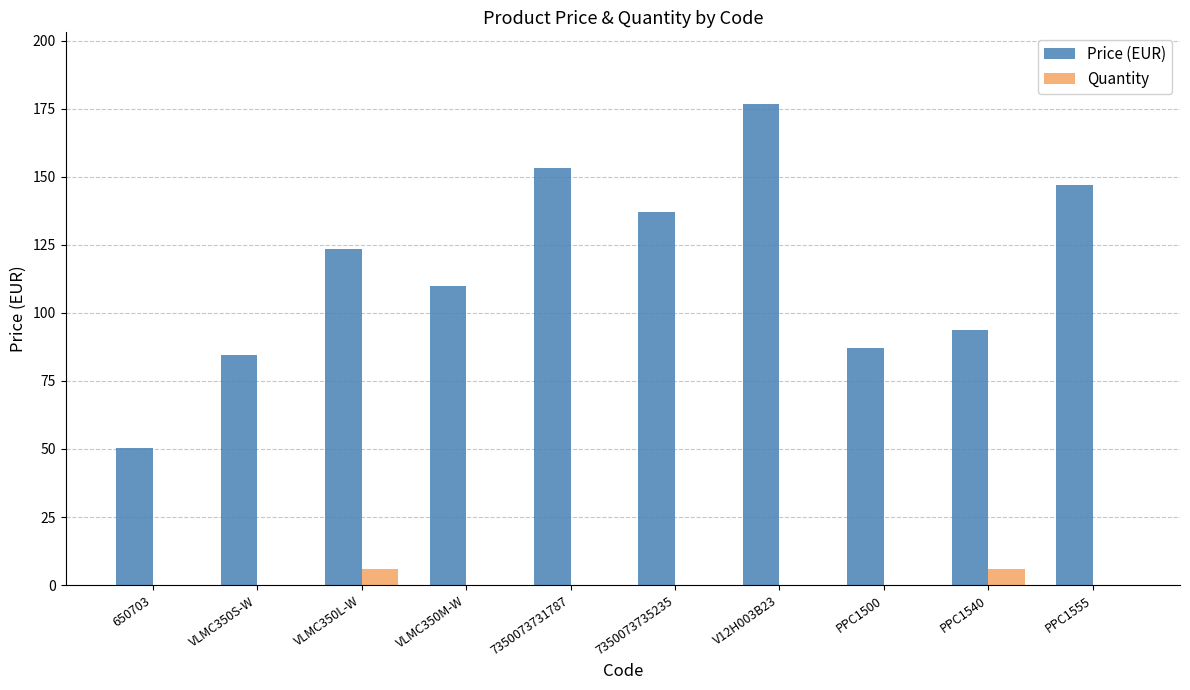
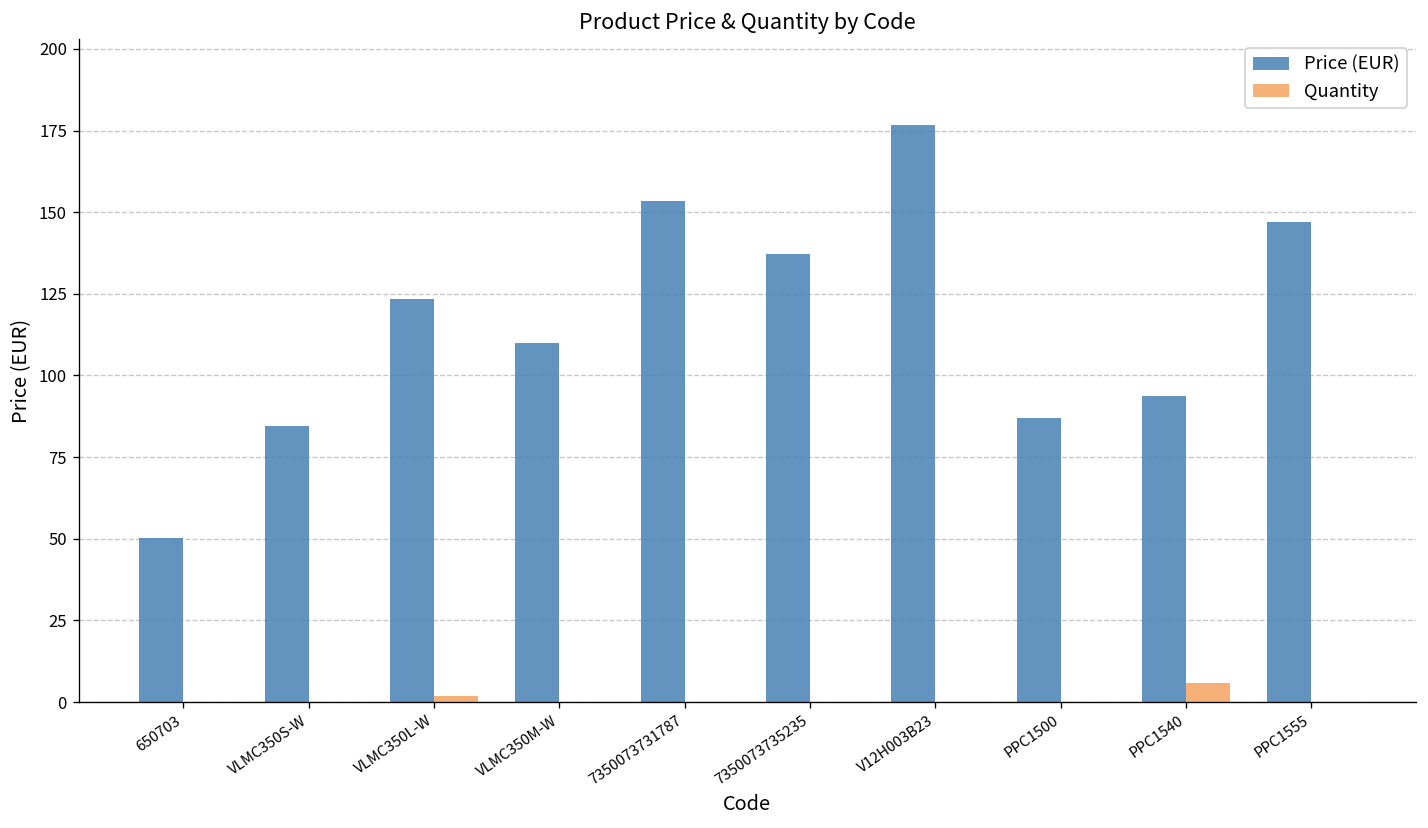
Quantity, VLMC350L-W: 6 -> 2
